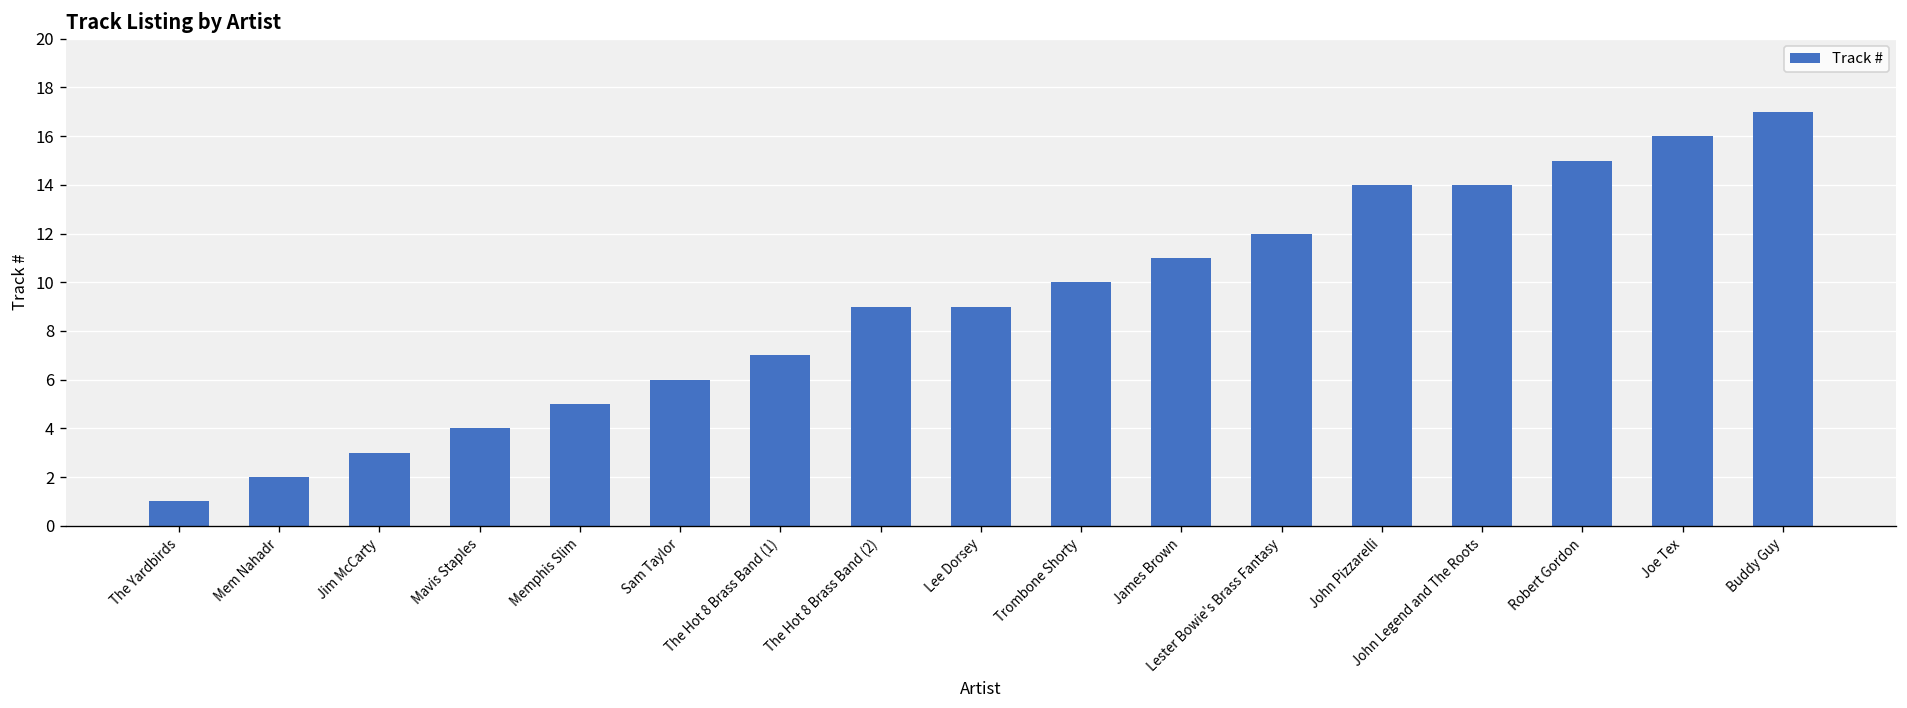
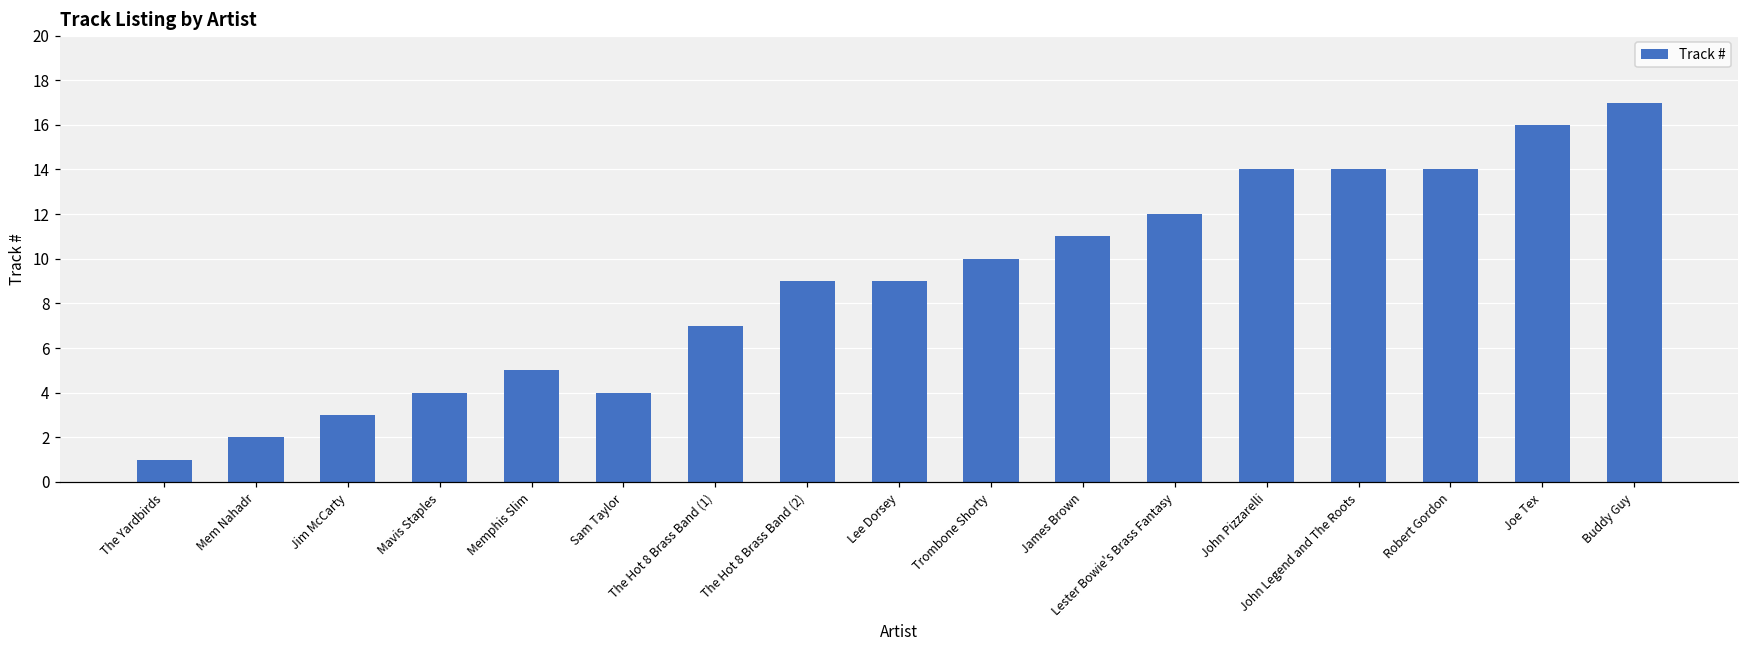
Sam Taylor: 6 -> 4
Robert Gordon: 15 -> 14
